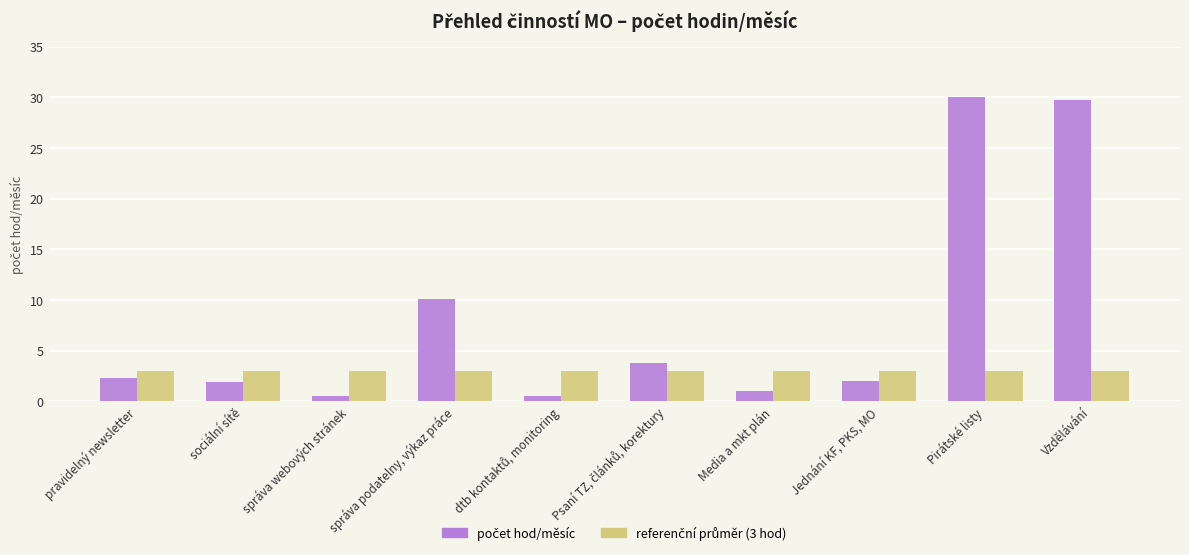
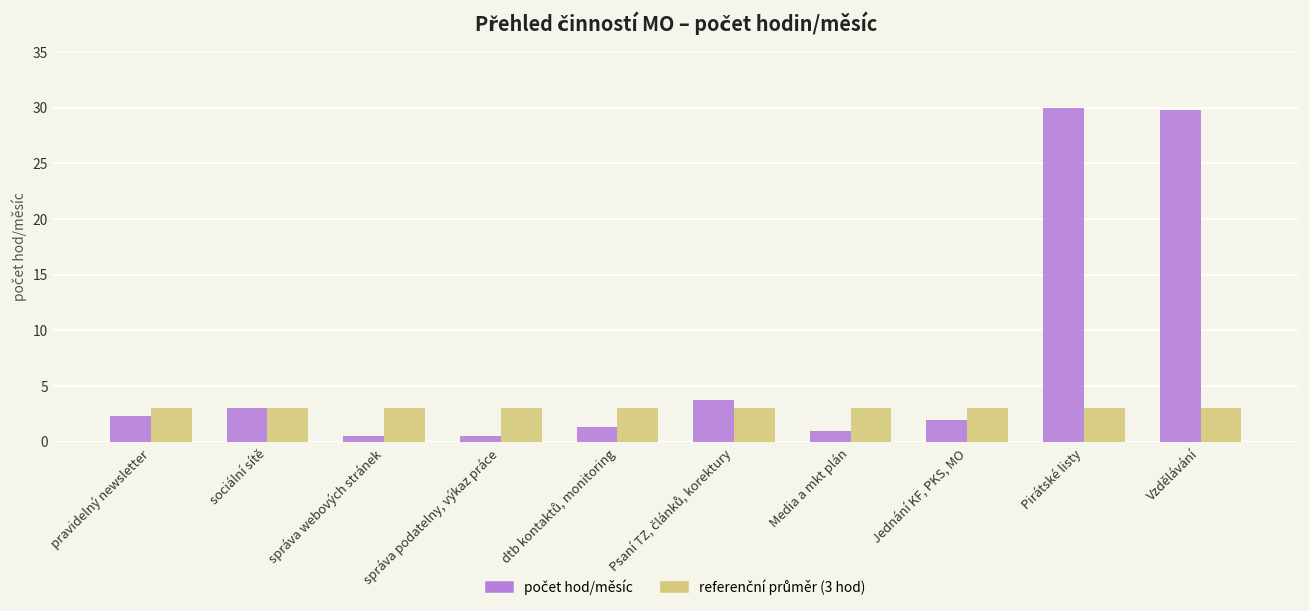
počet hod/měsíc, sociální sítě: 1.9 -> 3.0
počet hod/měsíc, správa podatelny, výkaz práce: 10.1 -> 0.5
počet hod/měsíc, dtb kontaktů, monitoring: 0.5 -> 1.3
